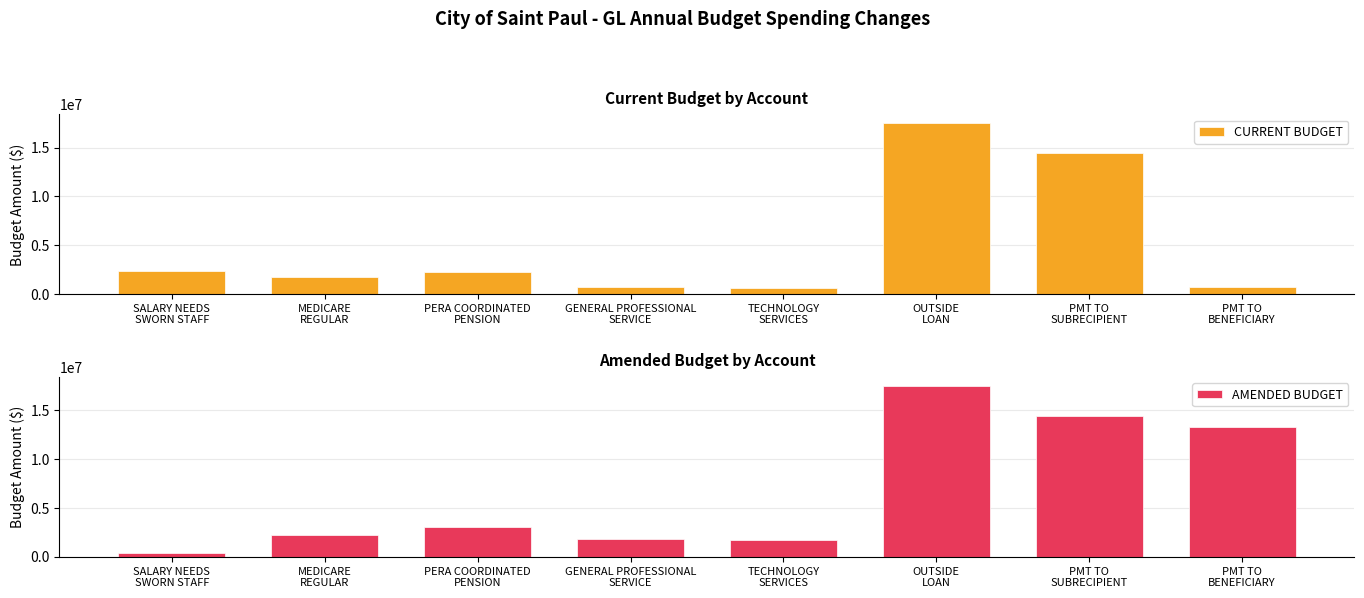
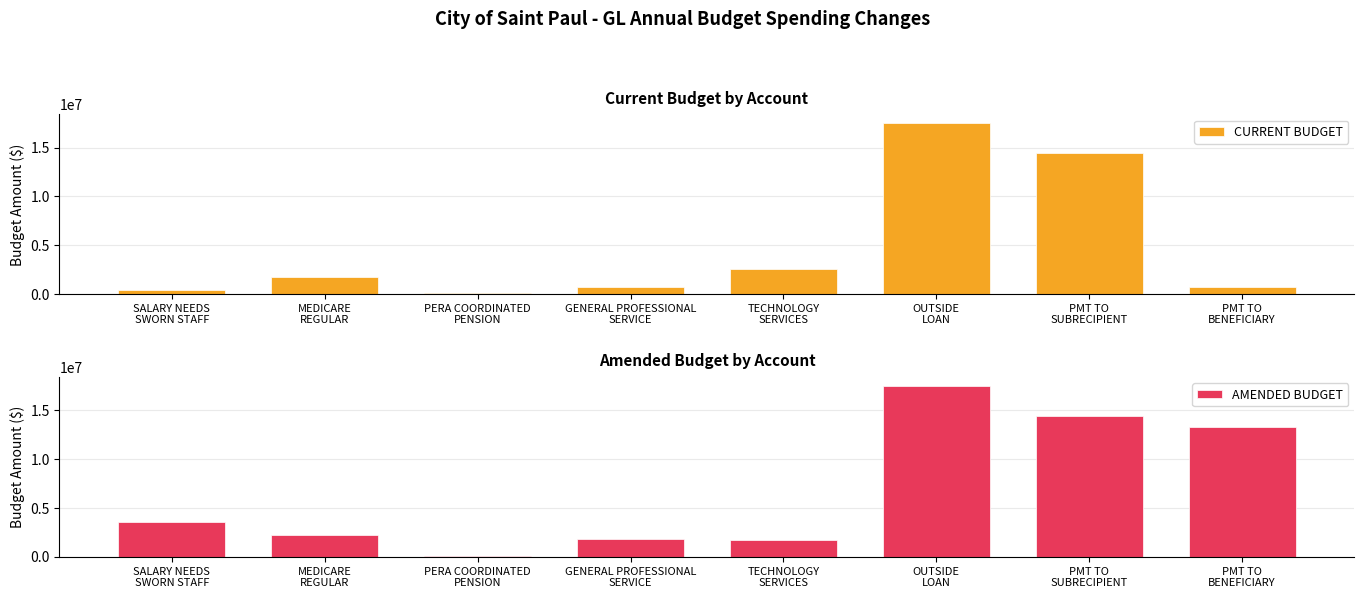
Current Budget by Account, SALARY NEEDS SWORN STAFF: 2000000 -> 0
Current Budget by Account, PERA COORDINATED PENSION: 2000000 -> 0
Current Budget by Account, TECHNOLOGY SERVICES: 1000000 -> 3000000
Amended Budget by Account, SALARY NEEDS SWORN STAFF: 0 -> 4000000
Amended Budget by Account, PERA COORDINATED PENSION: 3000000 -> 0
